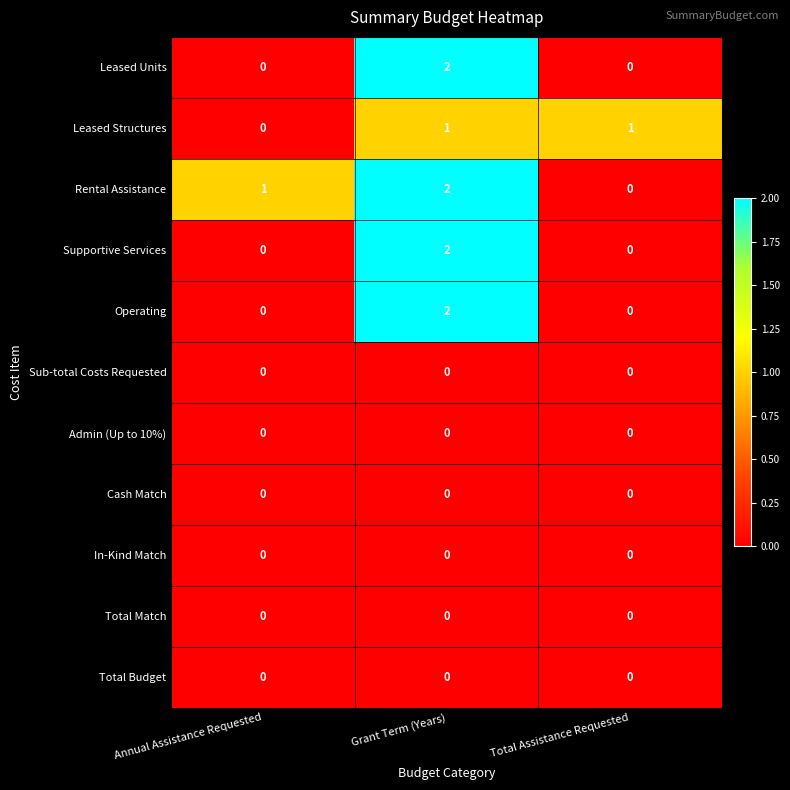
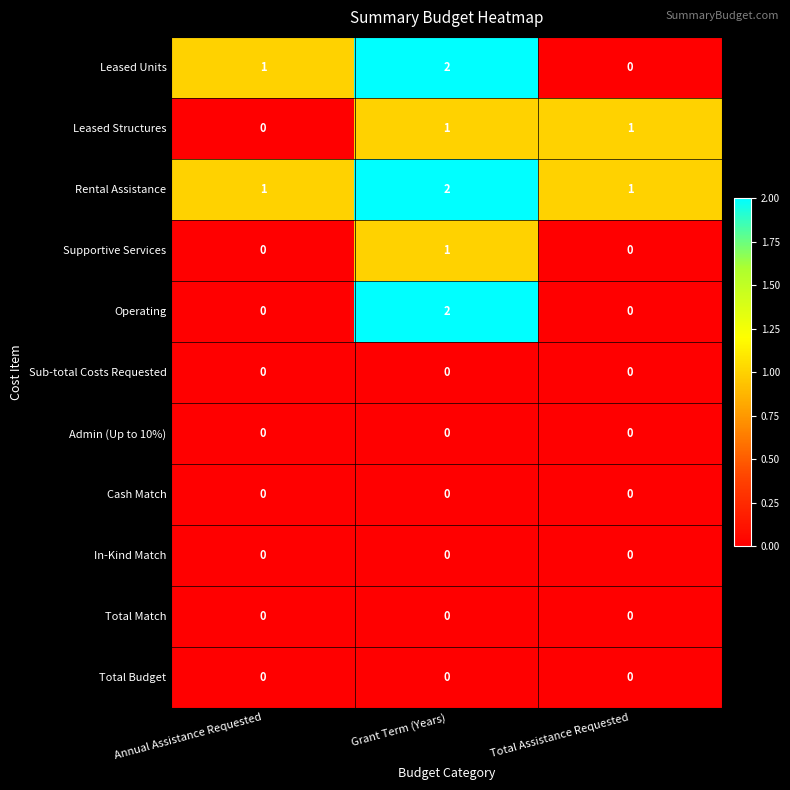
Leased Units, Annual Assistance Requested: 0 -> 1
Rental Assistance, Total Assistance Requested: 0 -> 1
Supportive Services, Grant Term (Years): 2 -> 1
